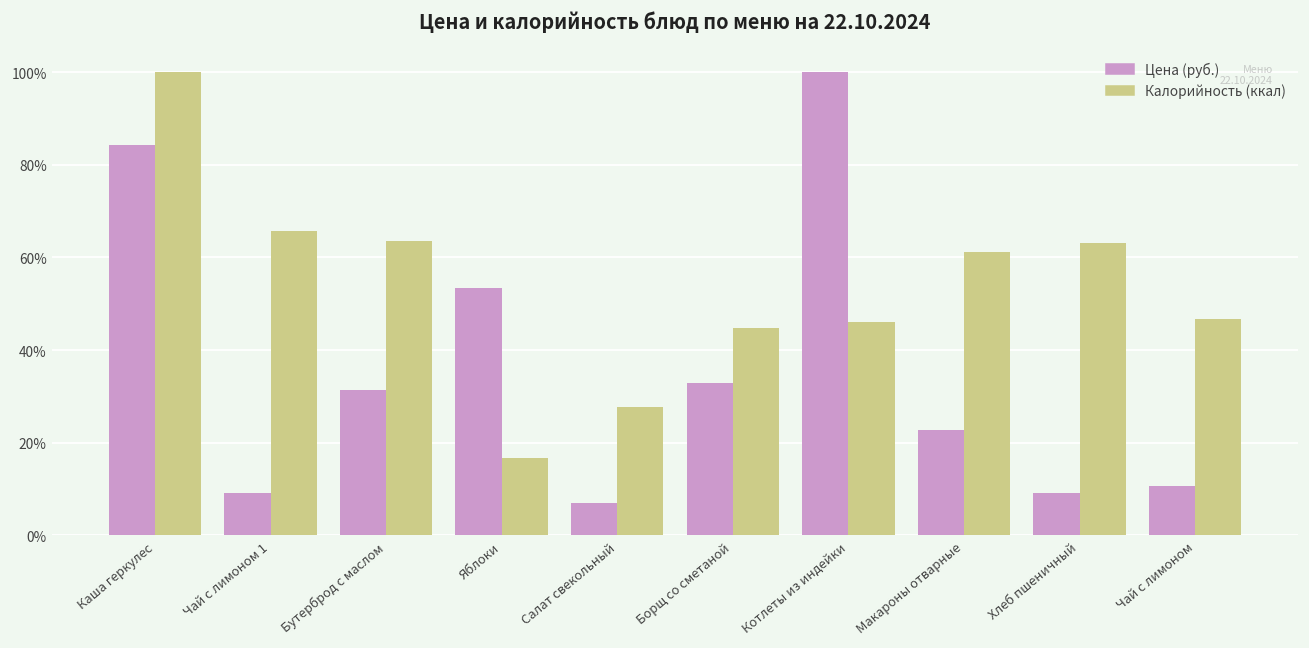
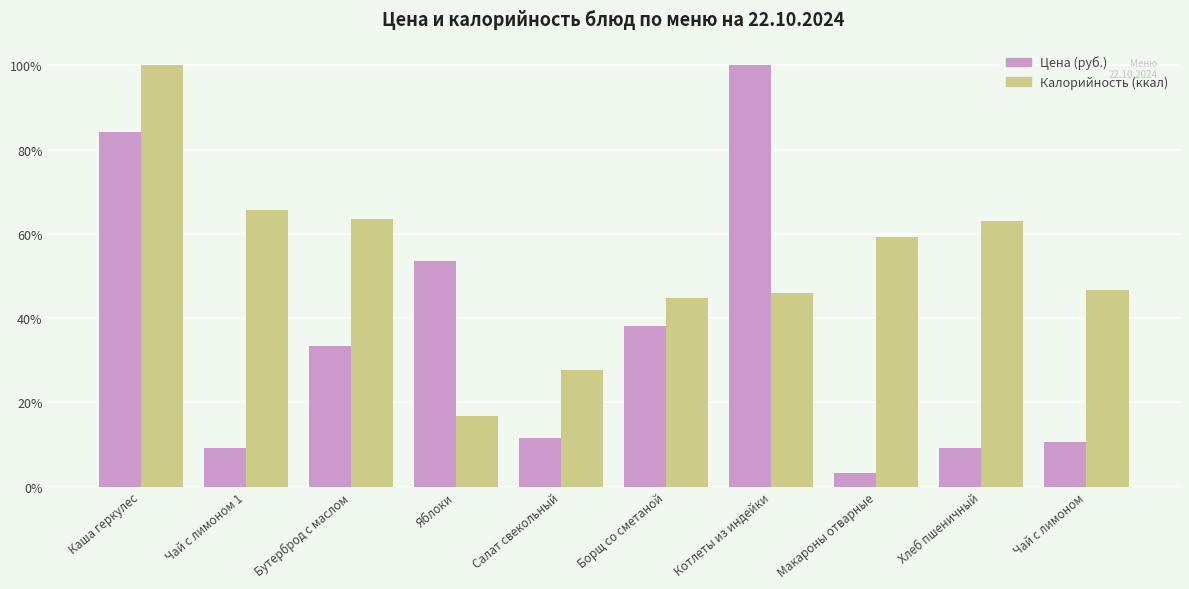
Цена (руб.), Бутерброд с маслом: 31% -> 33%
Цена (руб.), Салат свекольный: 7% -> 12%
Цена (руб.), Борщ со сметаной: 33% -> 38%
Цена (руб.), Макароны отварные: 23% -> 3%
Калорийность (ккал), Макароны отварные: 61% -> 59%
